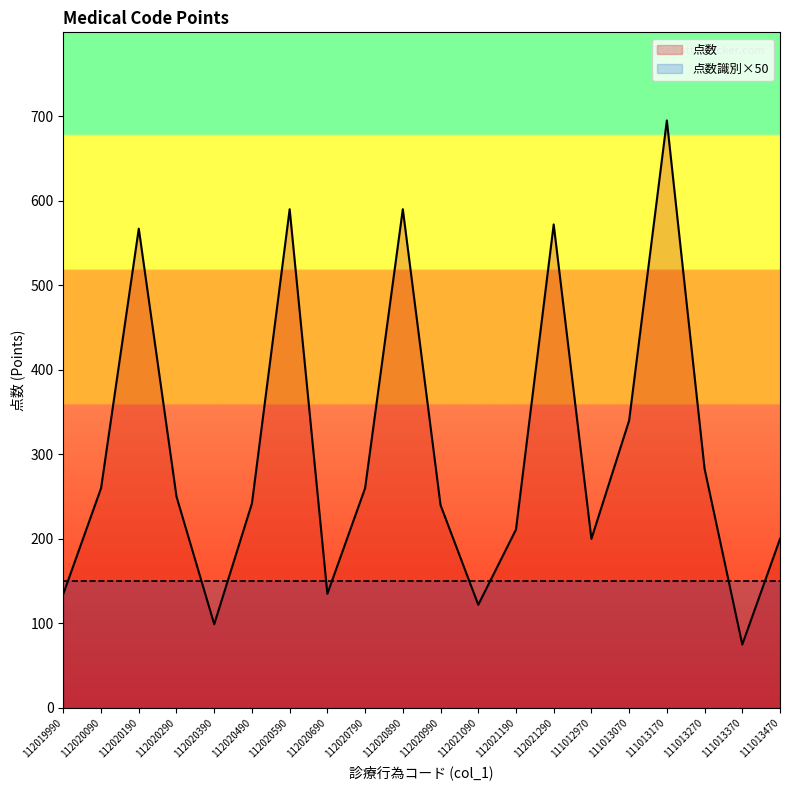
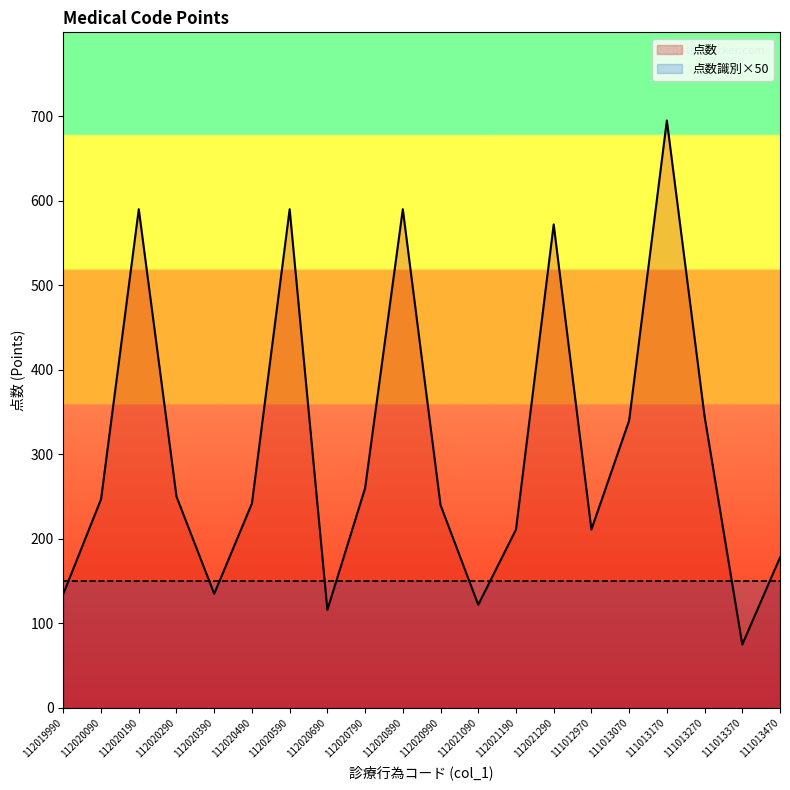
点数, 112020090: 260 -> 250
点数, 112020190: 570 -> 590
点数, 112020390: 100 -> 140
点数, 112020690: 140 -> 120
点数, 111012970: 200 -> 210
点数, 111013270: 280 -> 350
点数, 111013470: 200 -> 180
